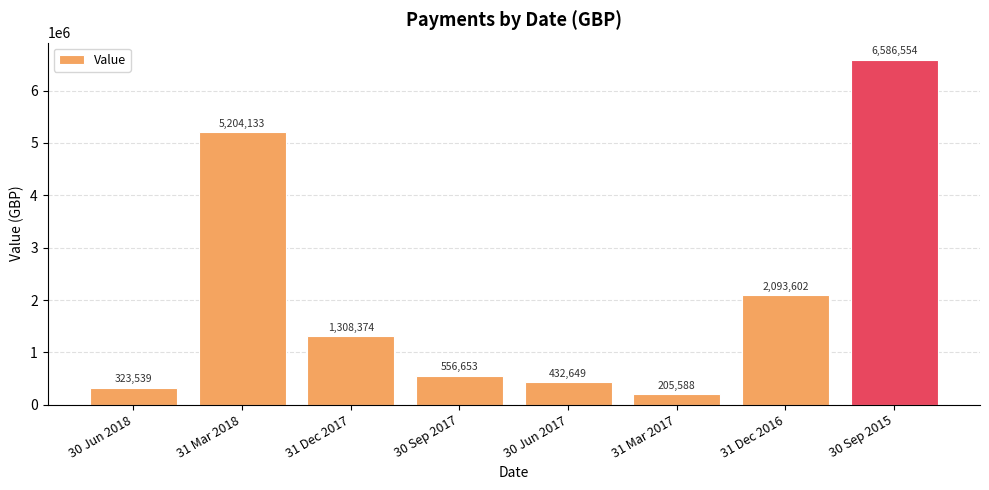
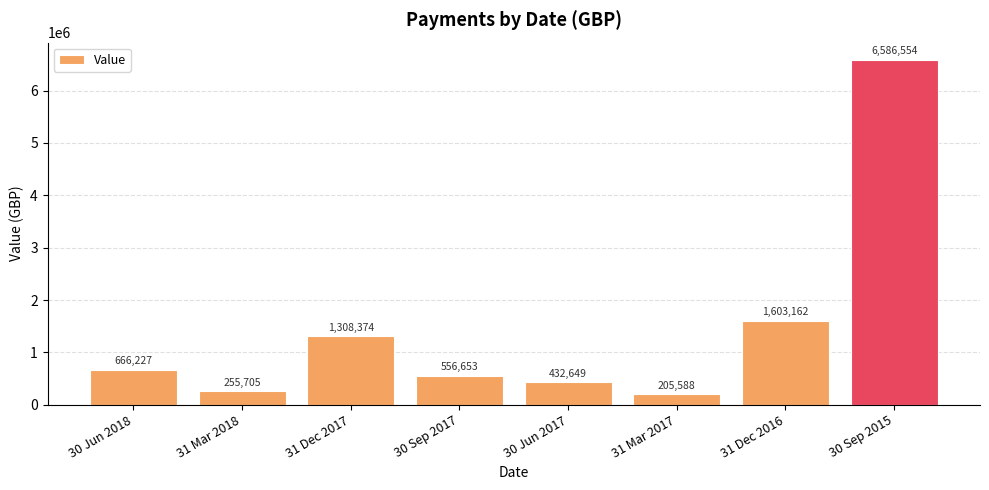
30 Jun 2018: 323,539 -> 666,227
31 Mar 2018: 5,204,133 -> 255,705
31 Dec 2016: 2,093,602 -> 1,603,162
